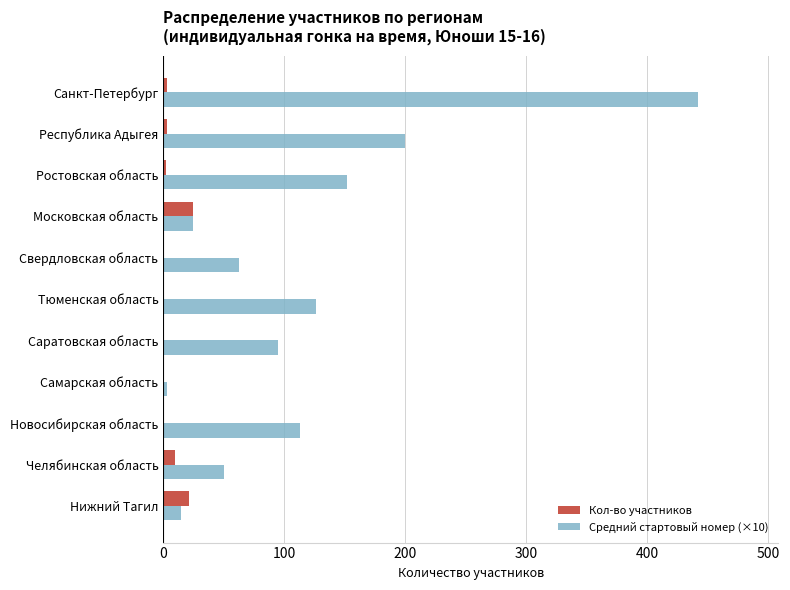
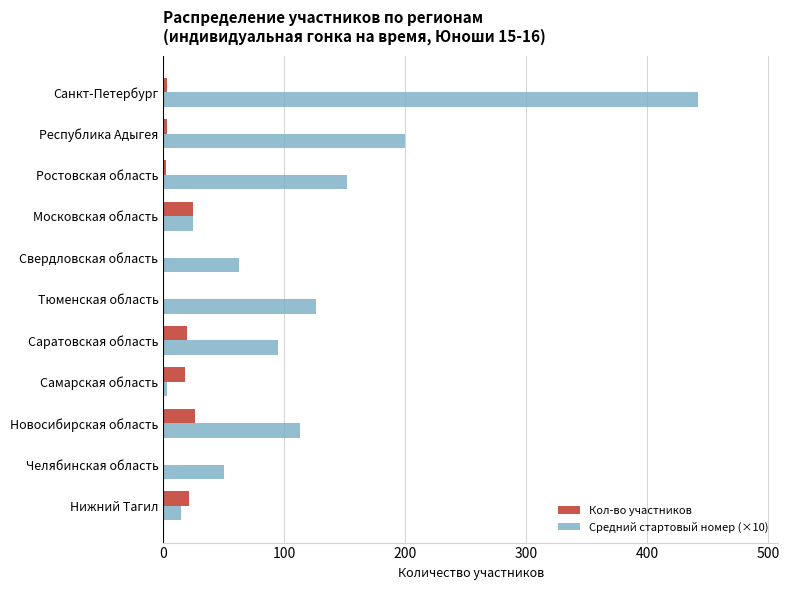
Кол-во участников, Саратовская область: 1 -> 20
Кол-во участников, Самарская область: 1 -> 18
Кол-во участников, Новосибирская область: 1 -> 26
Кол-во участников, Челябинская область: 10 -> 1
